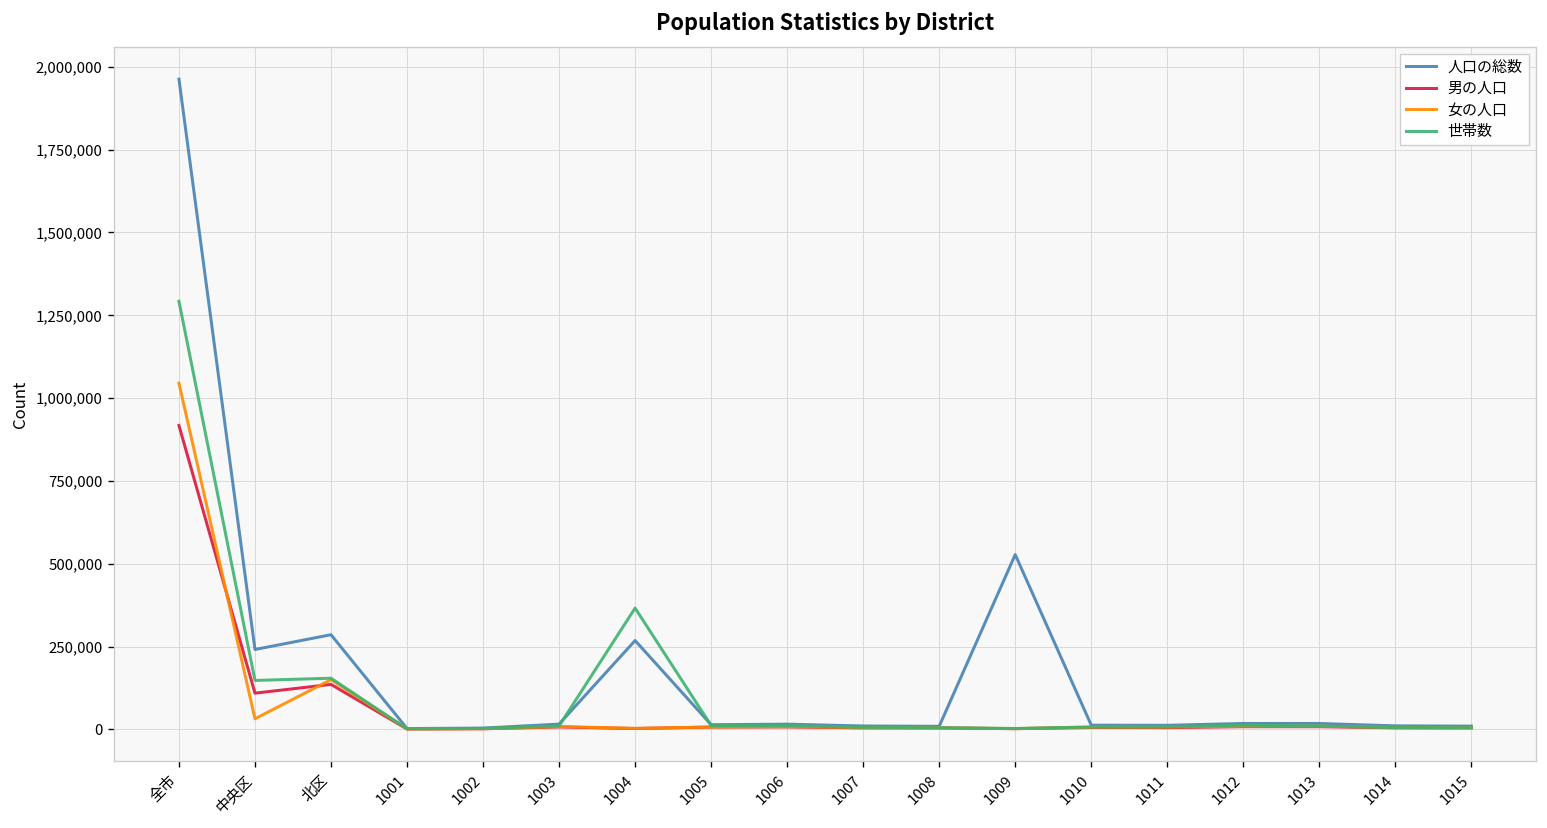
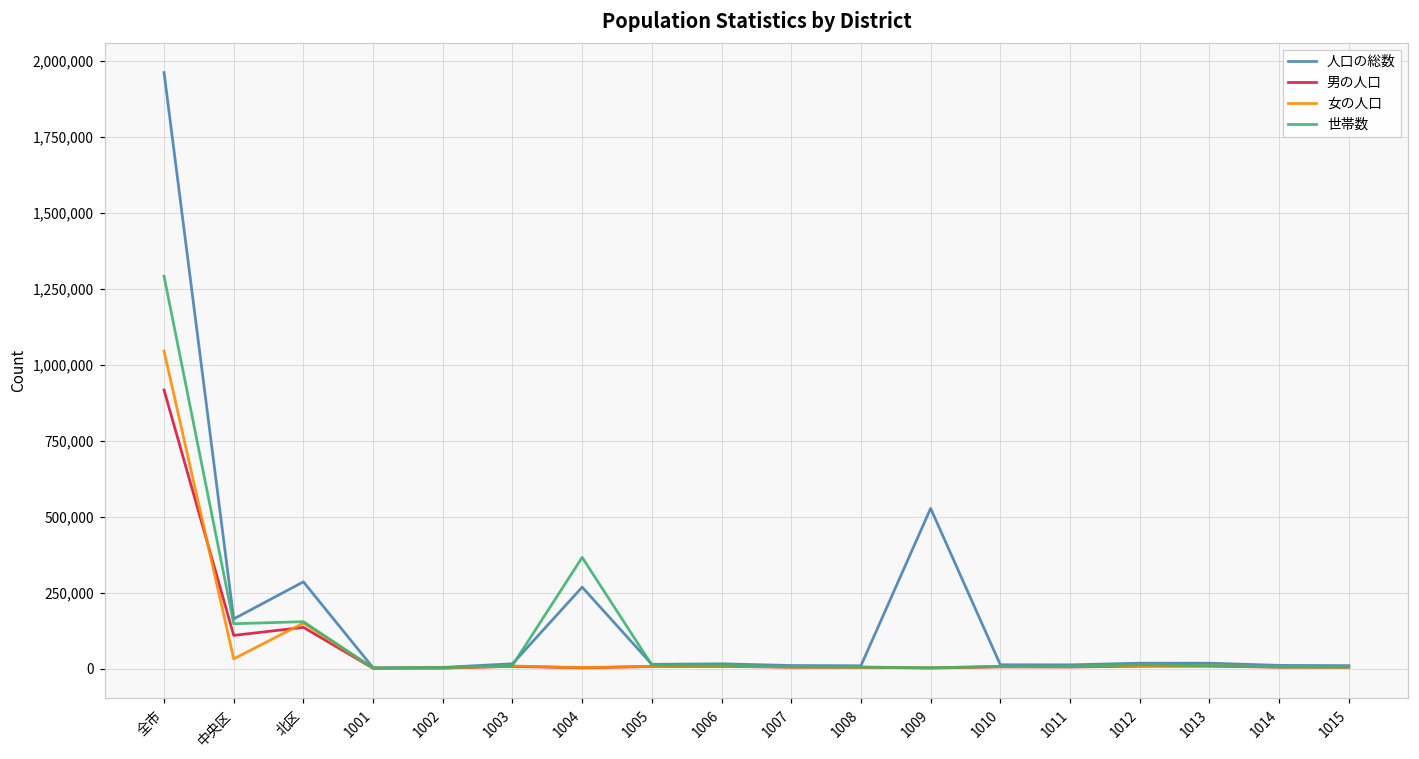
人口の総数, 中央区: 240,000 -> 160,000
